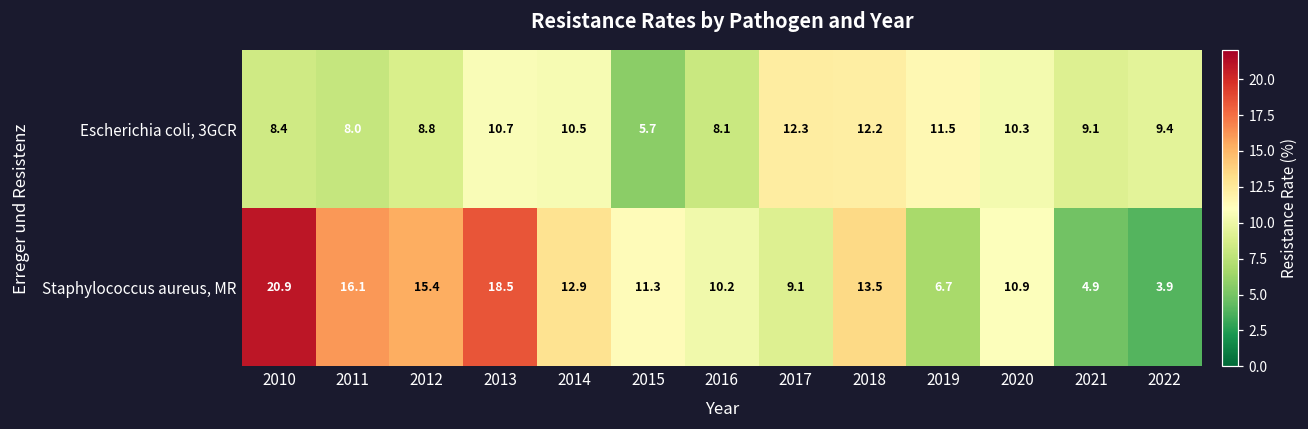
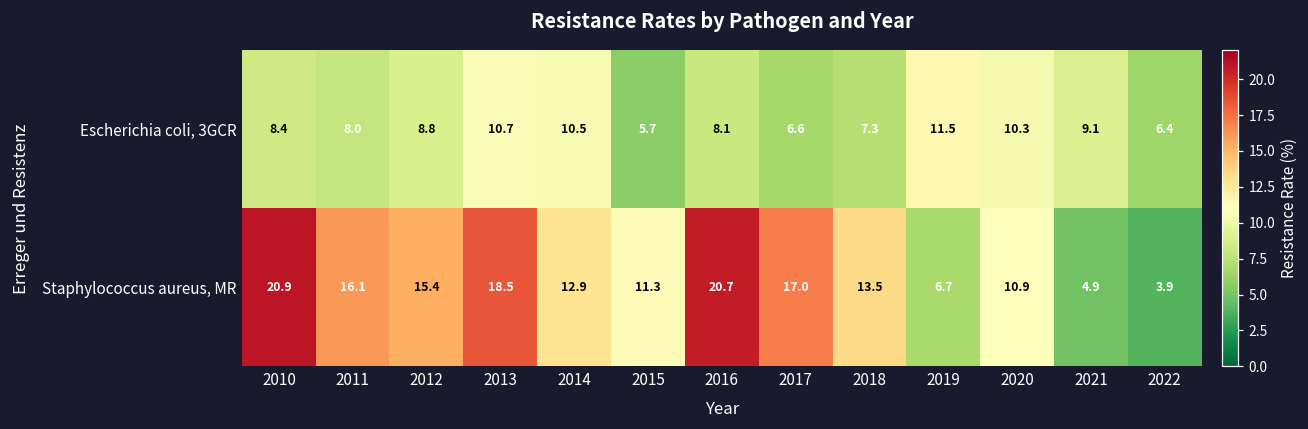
Escherichia coli, 3GCR, 2017: 12.3 -> 6.6
Escherichia coli, 3GCR, 2018: 12.2 -> 7.3
Escherichia coli, 3GCR, 2022: 9.4 -> 6.4
Staphylococcus aureus, MR, 2016: 10.2 -> 20.7
Staphylococcus aureus, MR, 2017: 9.1 -> 17.0
